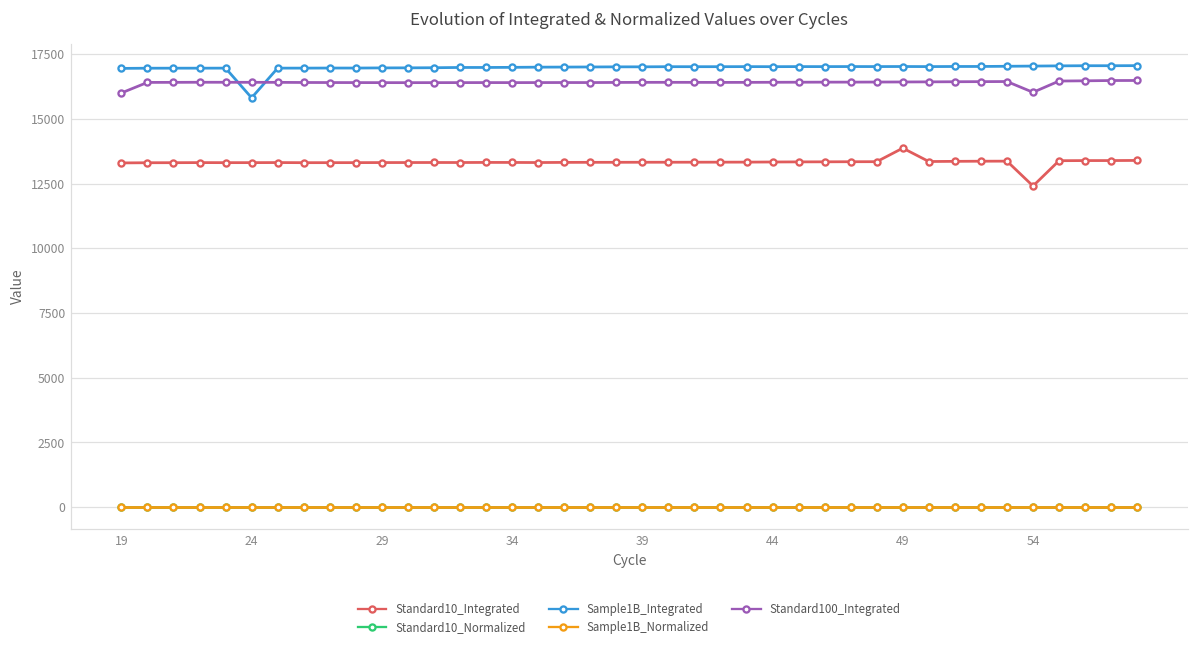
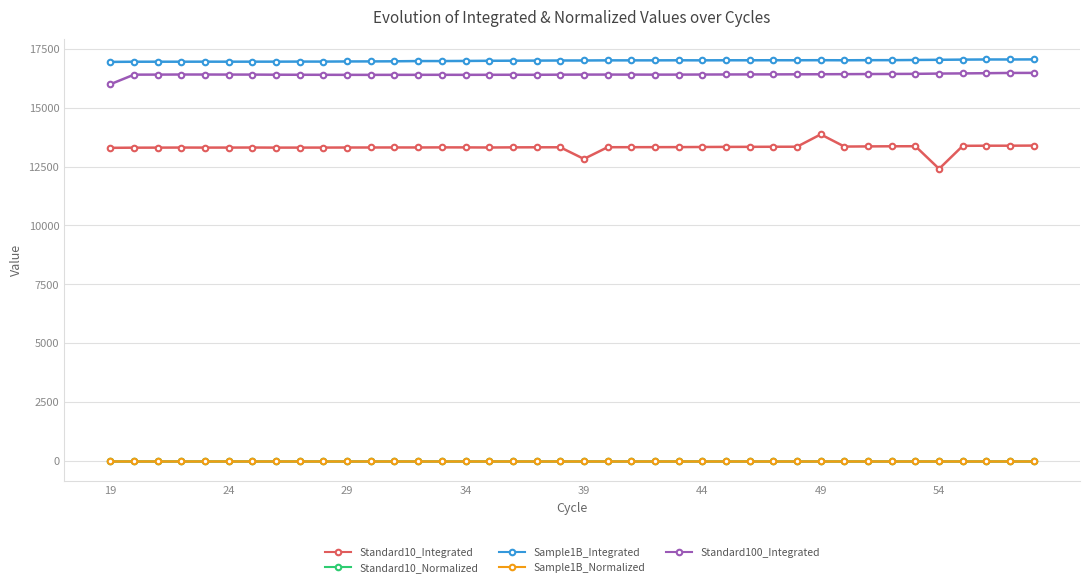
Sample1B_Integrated, 24: 15800 -> 17000
Standard10_Integrated, 39: 13300 -> 12800
Standard100_Integrated, 54: 16000 -> 16500
